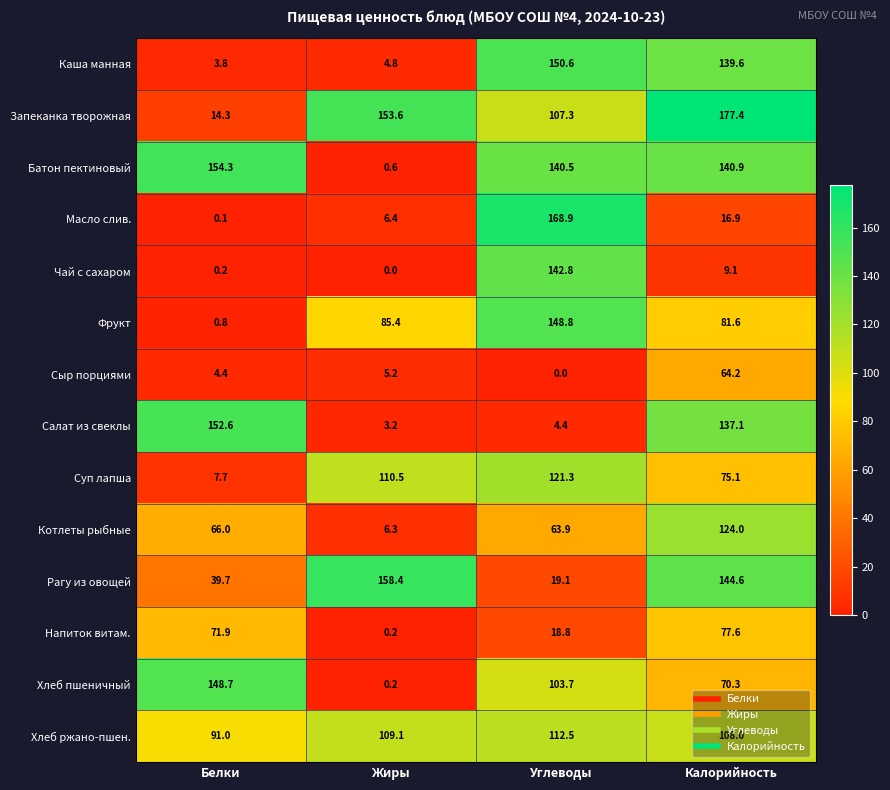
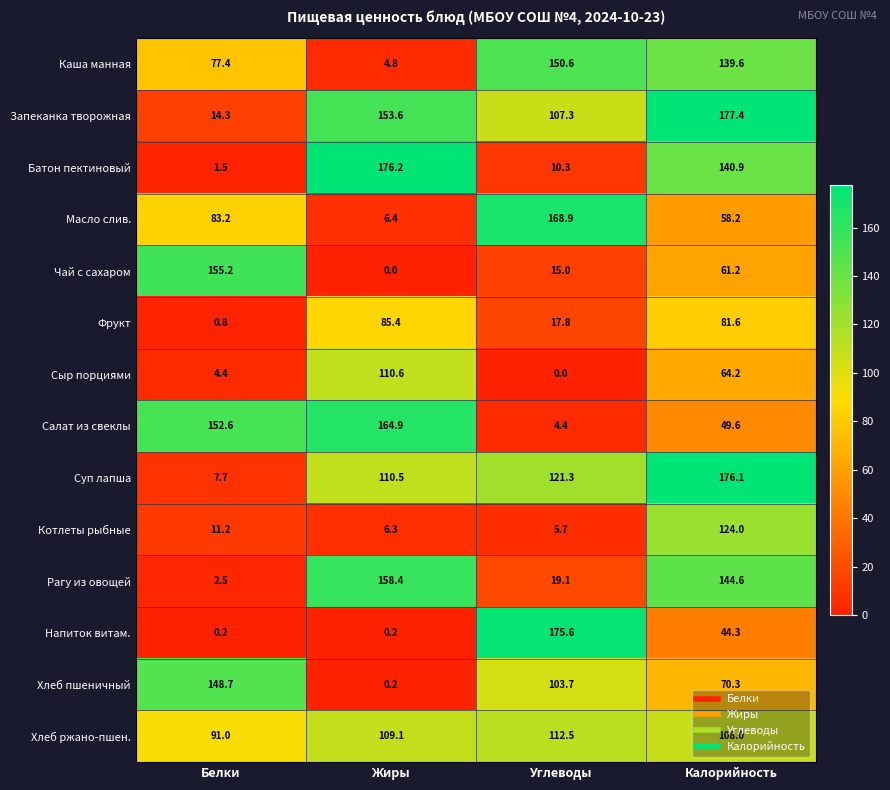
Каша манная, Белки: 3.8 -> 77.4
Батон пектиновый, Белки: 154.3 -> 1.5
Батон пектиновый, Жиры: 0.6 -> 176.2
Батон пектиновый, Углеводы: 140.5 -> 10.3
Масло слив., Белки: 0.1 -> 83.2
Масло слив., Калорийность: 16.9 -> 58.2
Чай с сахаром, Белки: 0.2 -> 155.2
Чай с сахаром, Углеводы: 142.8 -> 15.0
Чай с сахаром, Калорийность: 9.1 -> 61.2
Фрукт, Углеводы: 148.8 -> 17.8
Сыр порциями, Жиры: 5.2 -> 110.6
Салат из свеклы, Жиры: 3.2 -> 164.9
Салат из свеклы, Калорийность: 137.1 -> 49.6
Суп лапша, Калорийность: 75.1 -> 176.1
Котлеты рыбные, Белки: 66.0 -> 11.2
Котлеты рыбные, Углеводы: 63.9 -> 5.7
Рагу из овощей, Белки: 39.7 -> 2.5
Напиток витам., Белки: 71.9 -> 0.2
Напиток витам., Углеводы: 18.8 -> 175.6
Напиток витам., Калорийность: 77.6 -> 44.3
